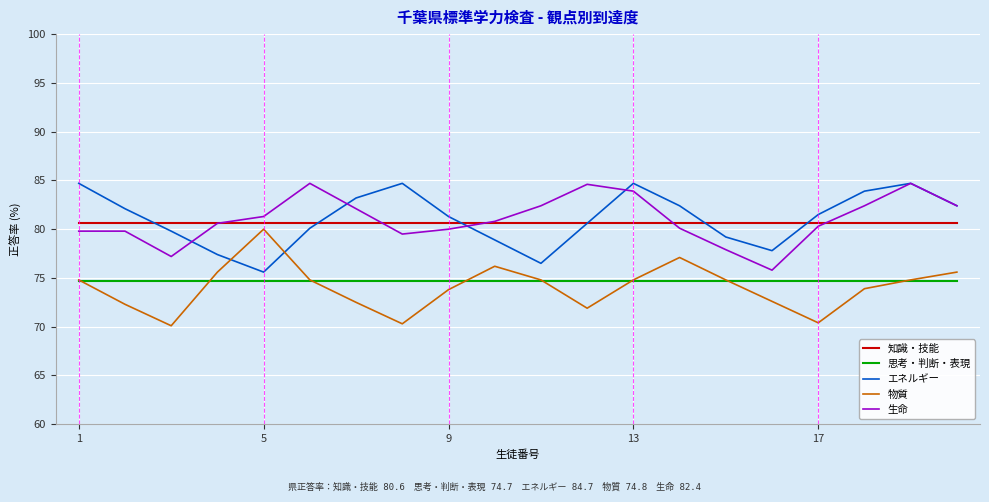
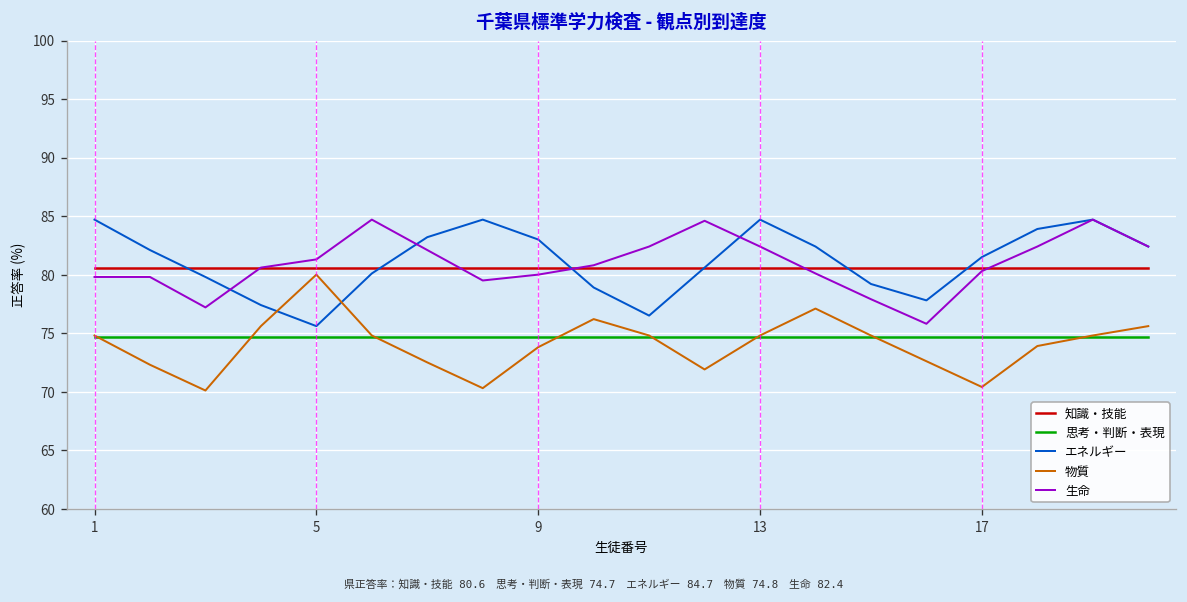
エネルギー, 9: 81 -> 83
生命, 13: 84 -> 82
